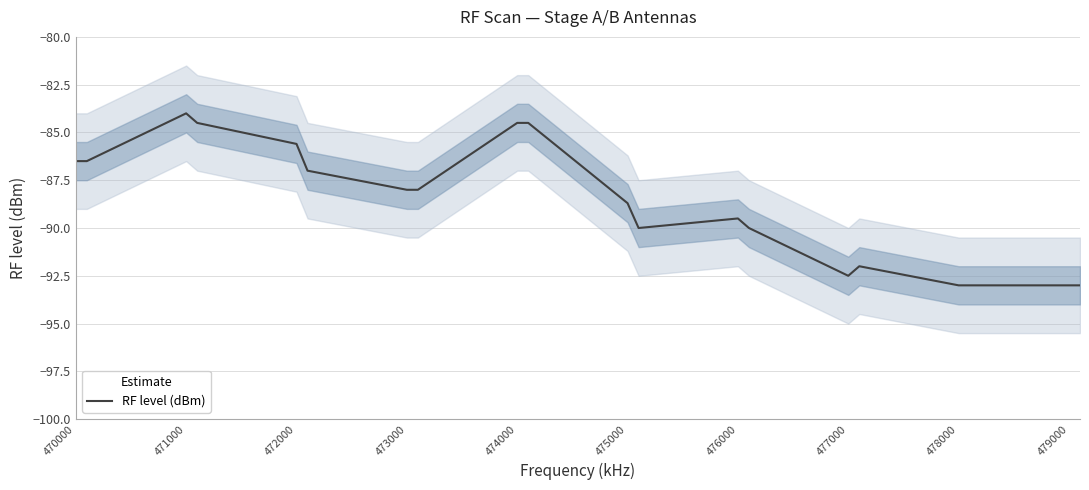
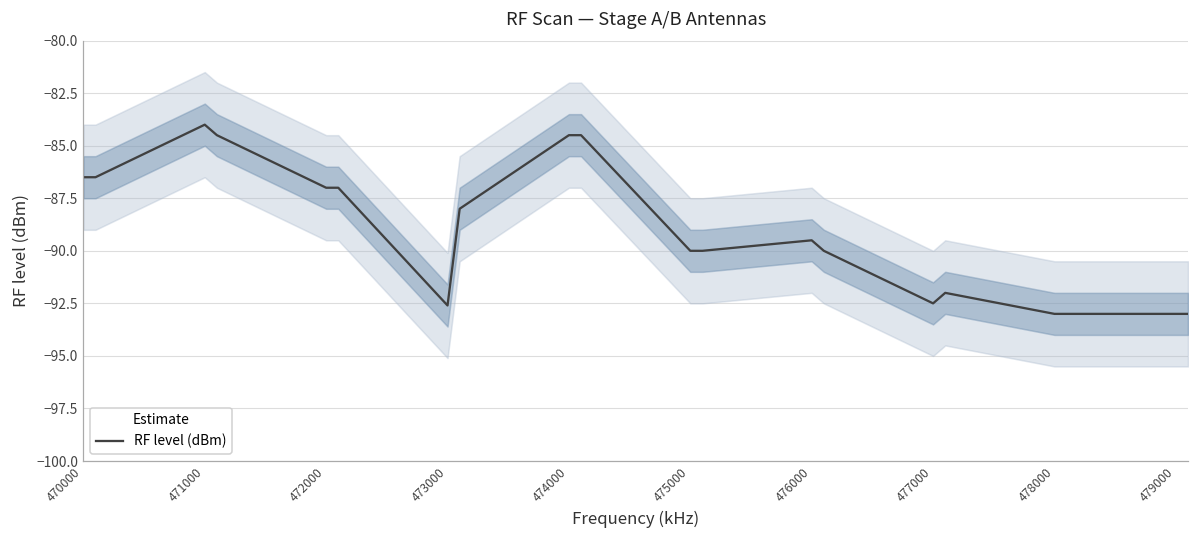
RF level (dBm), 472000: -85.6 -> -87.0
RF level (dBm), 473000: -88.0 -> -92.6
RF level (dBm), 475000: -88.7 -> -90.0
